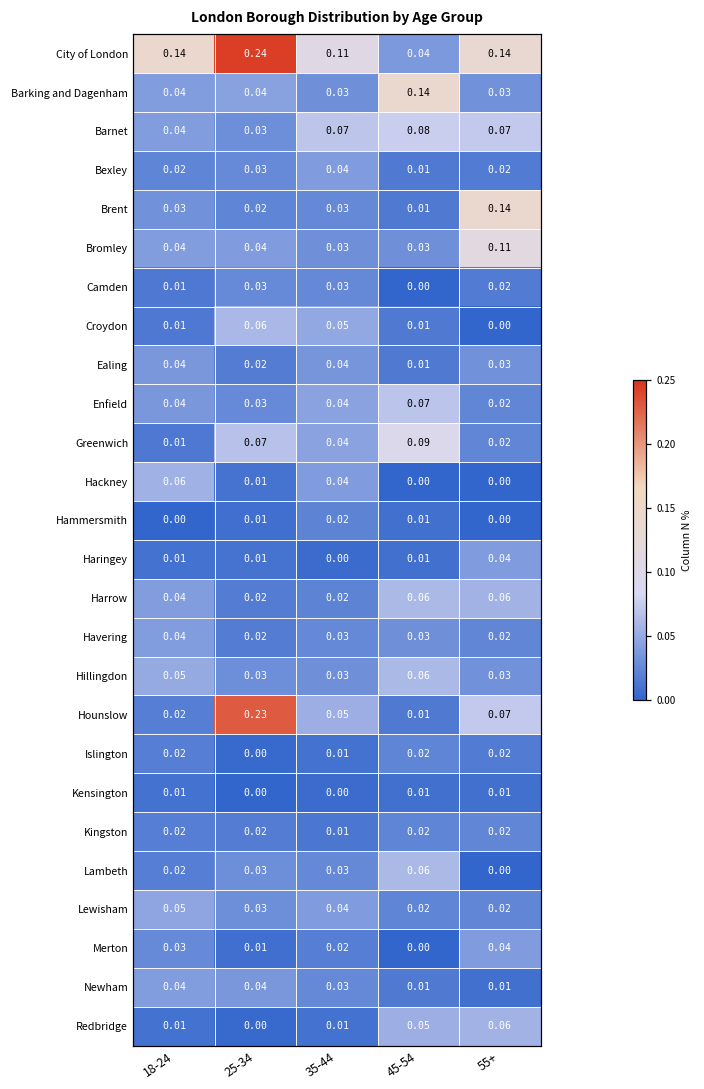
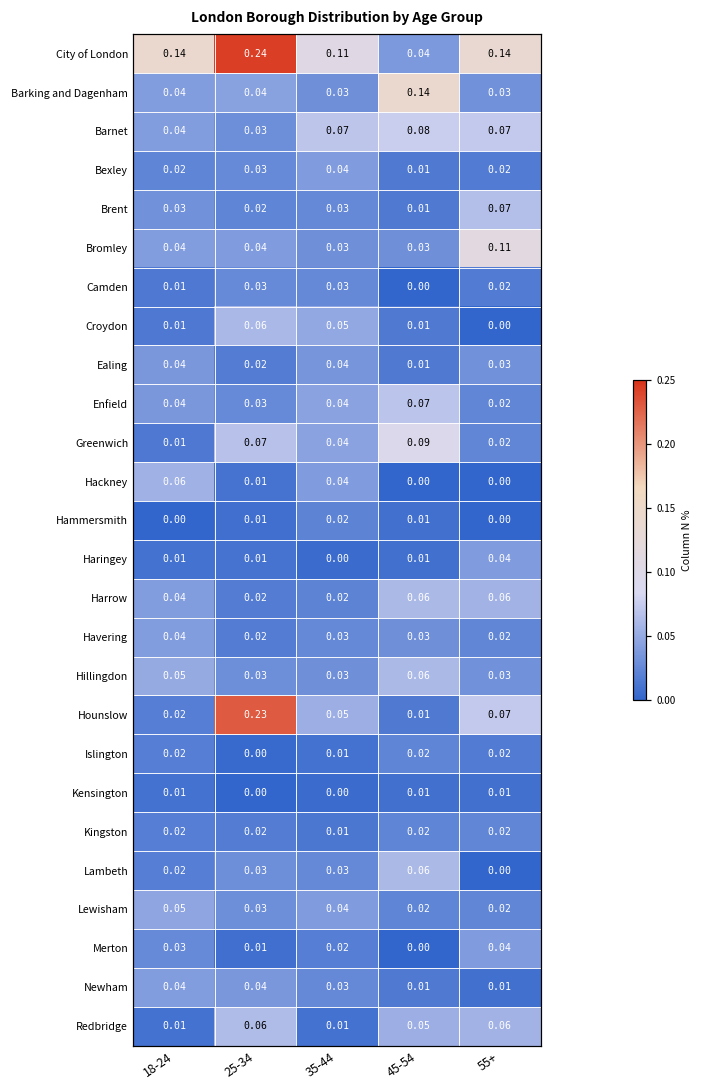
Brent, 55+: 0.14 -> 0.07
Redbridge, 25-34: 0.00 -> 0.06
